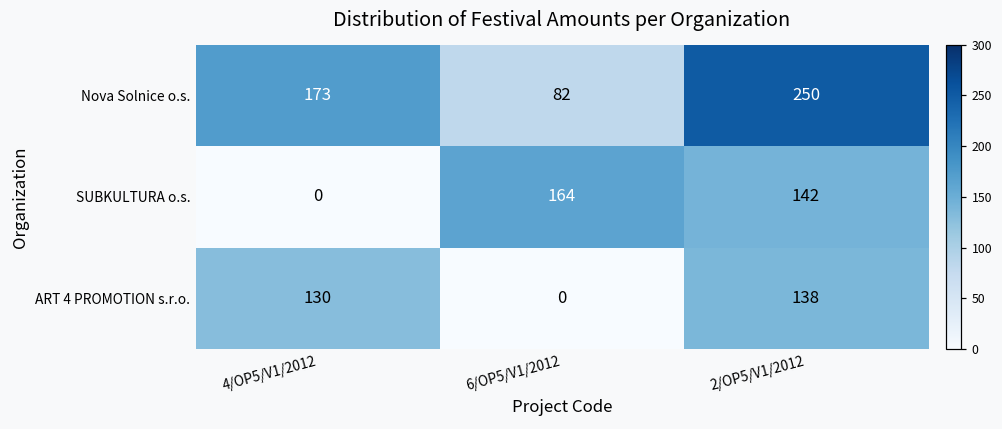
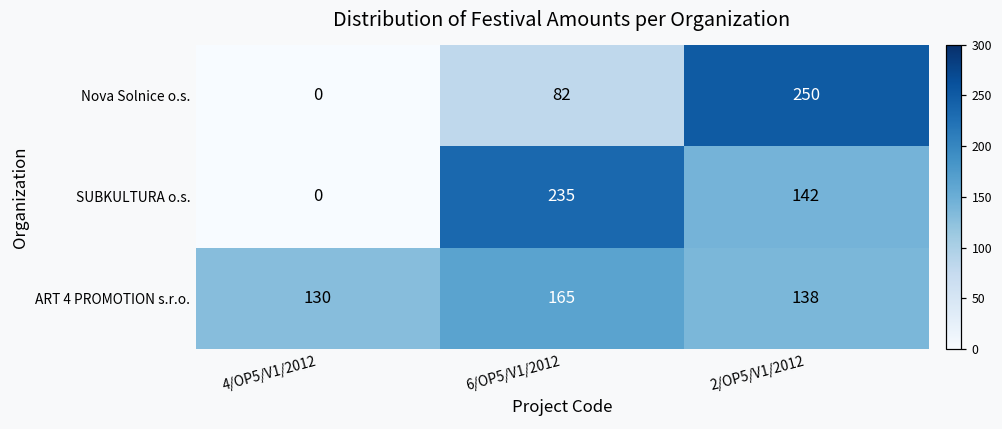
Nova Solnice o.s., 4/OP5/V1/2012: 173 -> 0
SUBKULTURA o.s., 6/OP5/V1/2012: 164 -> 235
ART 4 PROMOTION s.r.o., 6/OP5/V1/2012: 0 -> 165
